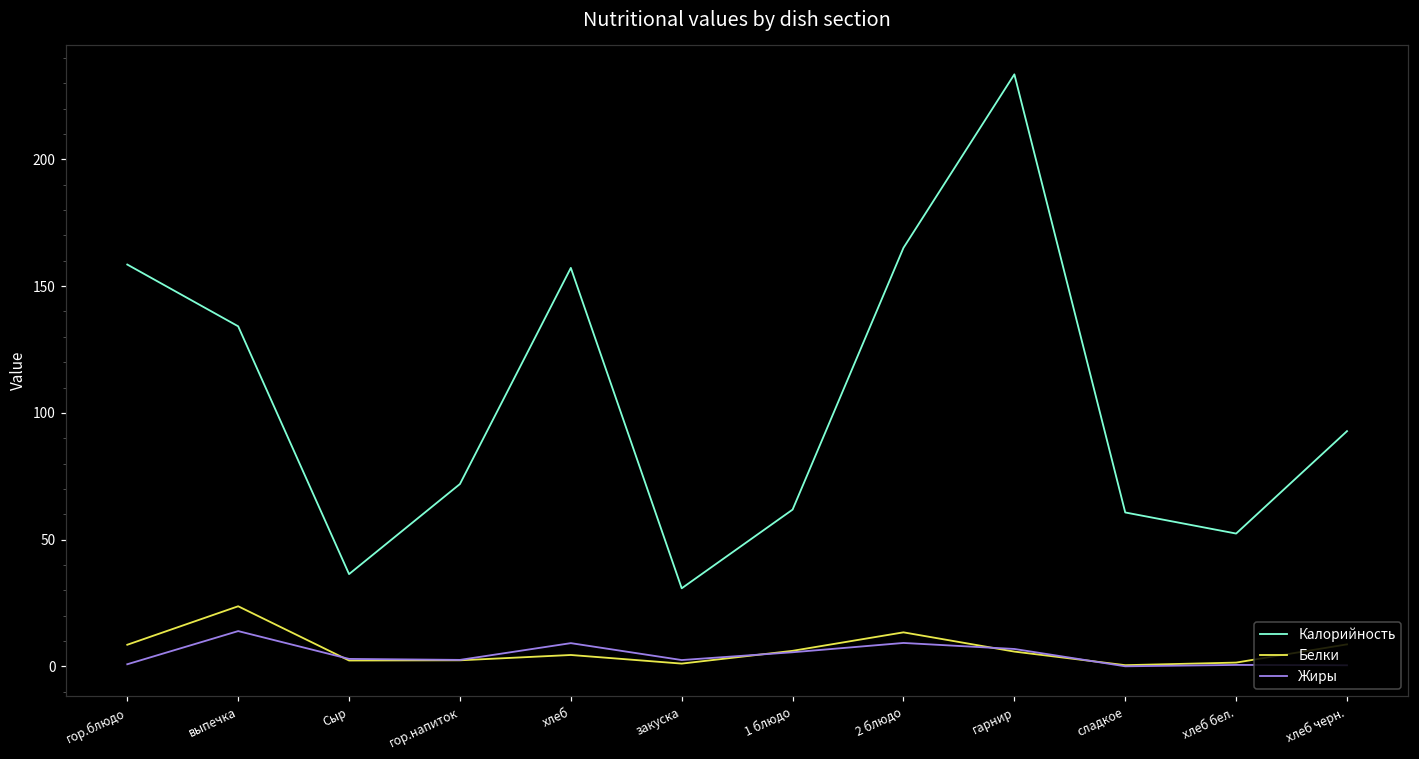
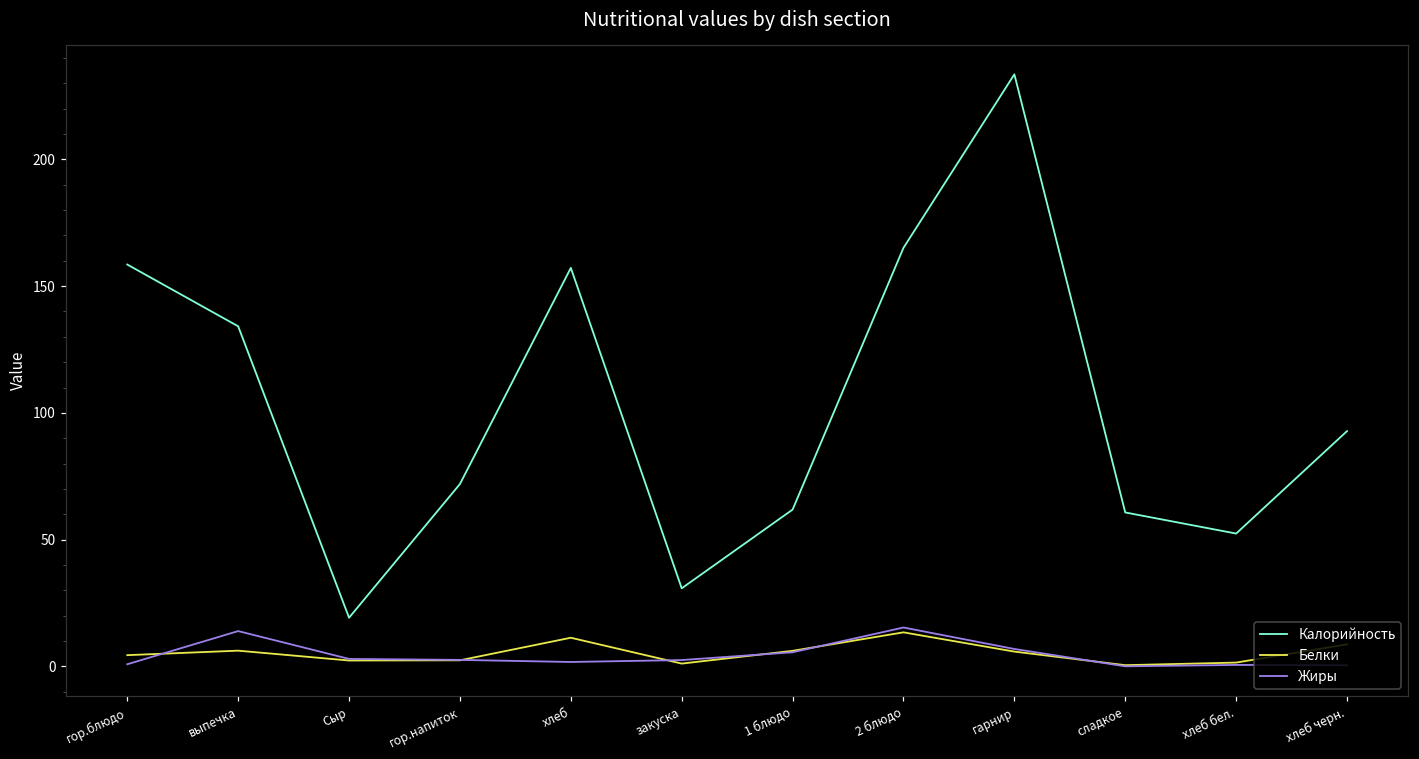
Белки, гор.блюдо: 9 -> 4
Белки, выпечка: 24 -> 6
Калорийность, Сыр: 36 -> 19
Белки, хлеб: 5 -> 11
Жиры, хлеб: 9 -> 2
Жиры, 2 блюдо: 9 -> 15
